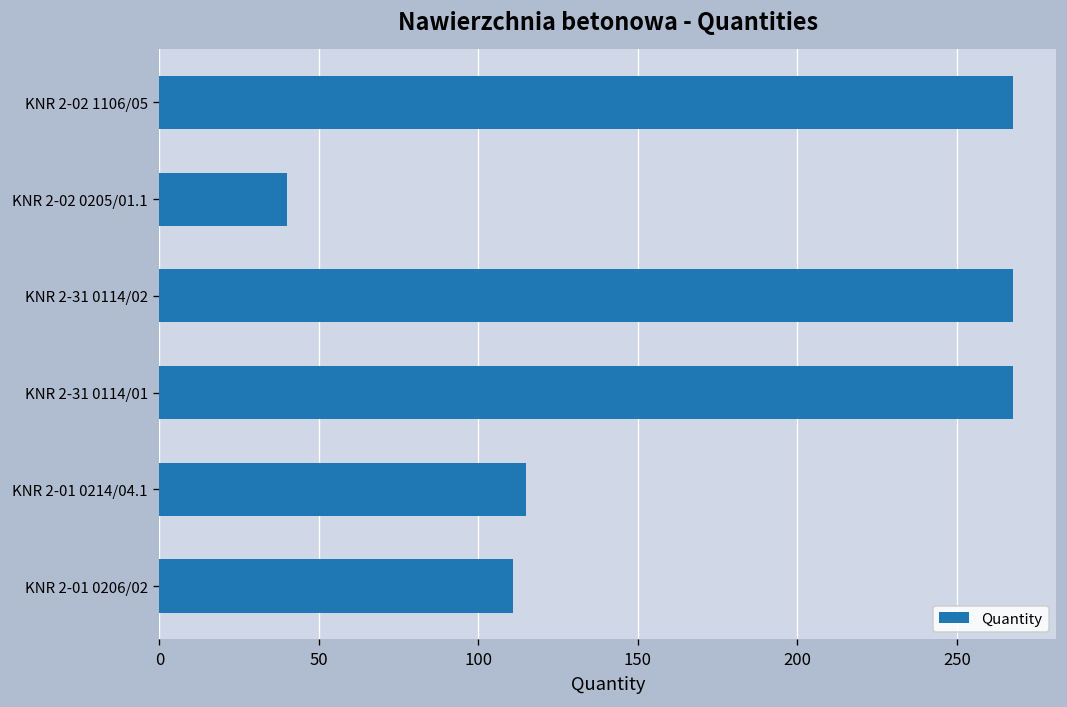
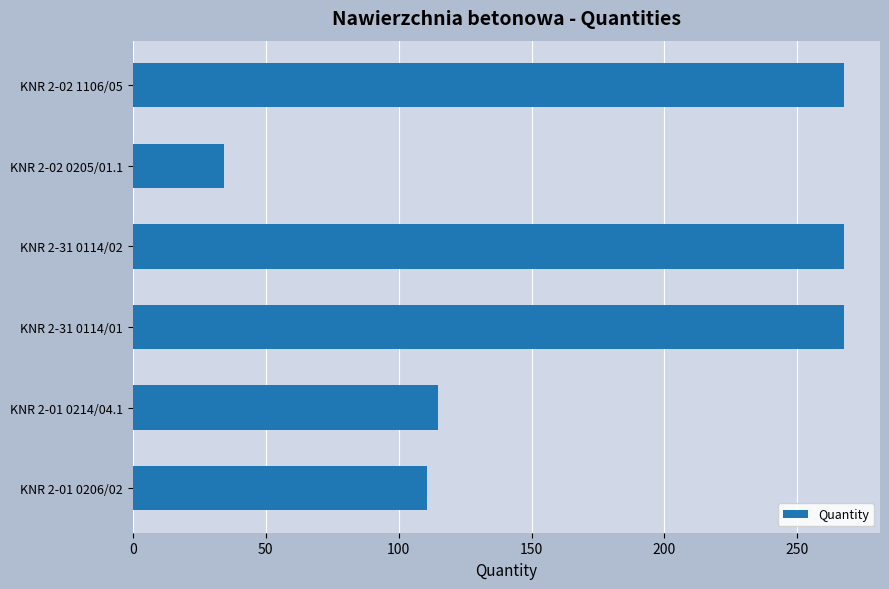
KNR 2-02 0205/01.1: 40 -> 34
